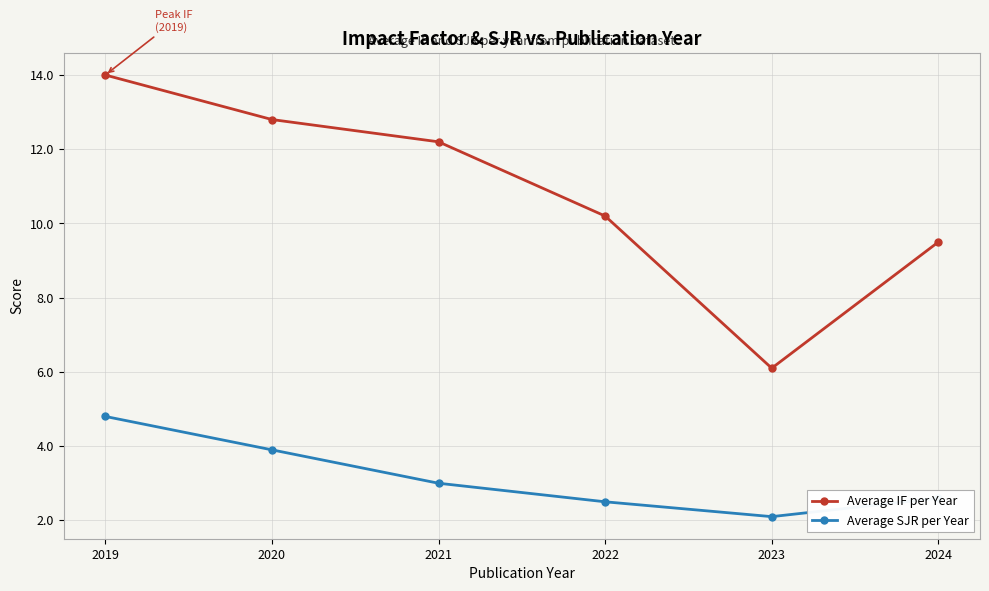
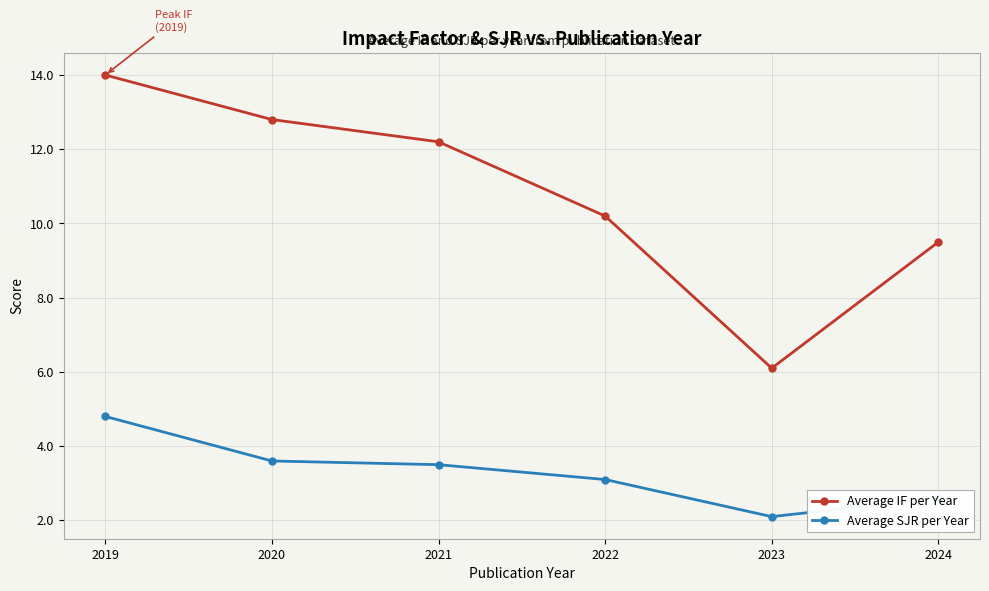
Average SJR per Year, 2020: 3.9 -> 3.6
Average SJR per Year, 2021: 3.0 -> 3.5
Average SJR per Year, 2022: 2.5 -> 3.1
